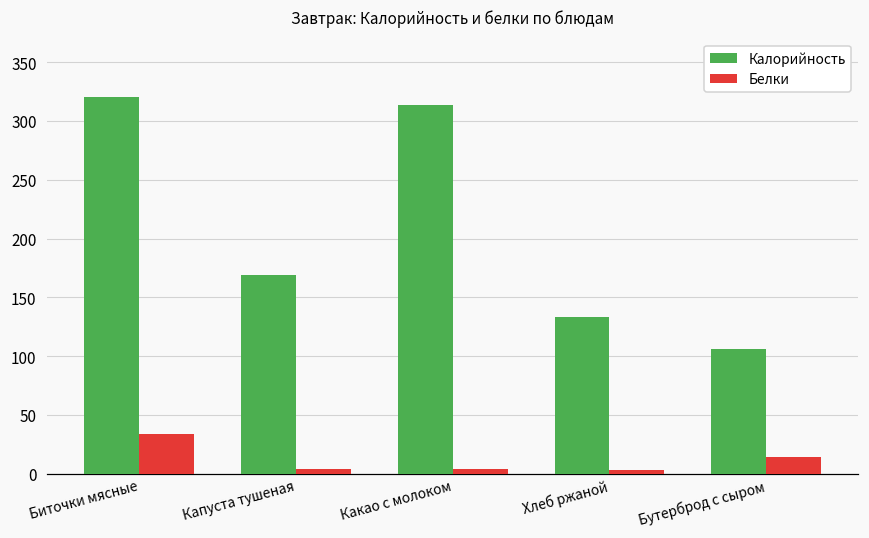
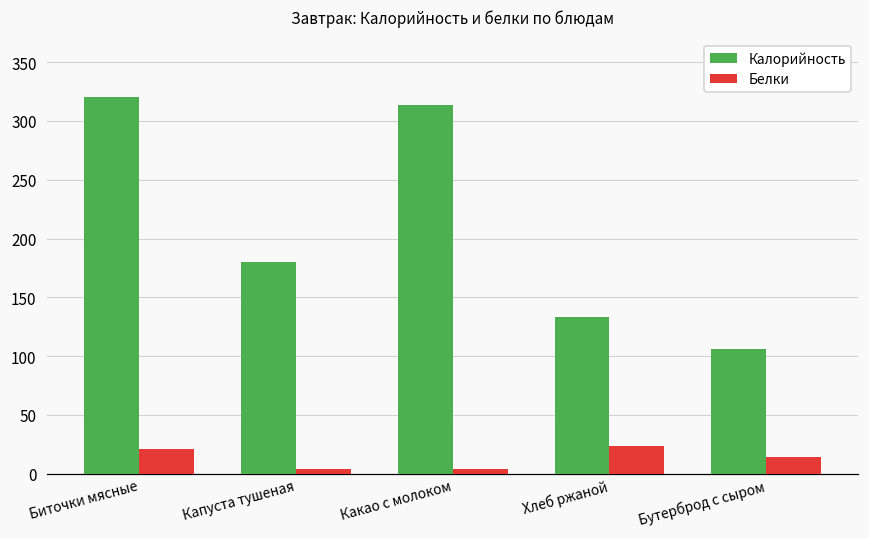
Белки, Биточки мясные: 34 -> 21
Калорийность, Капуста тушеная: 169 -> 180
Белки, Хлеб ржаной: 3 -> 24
